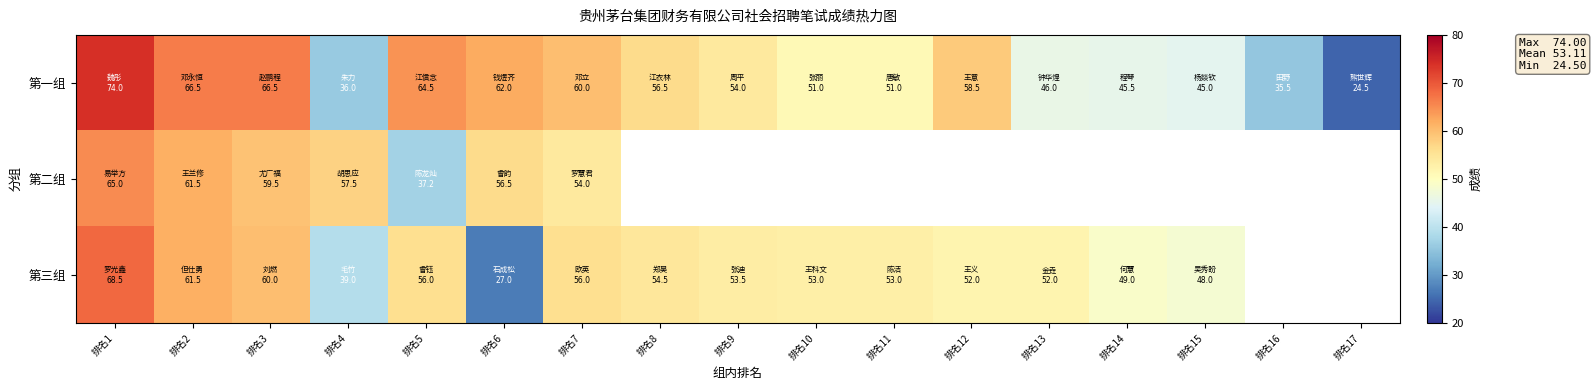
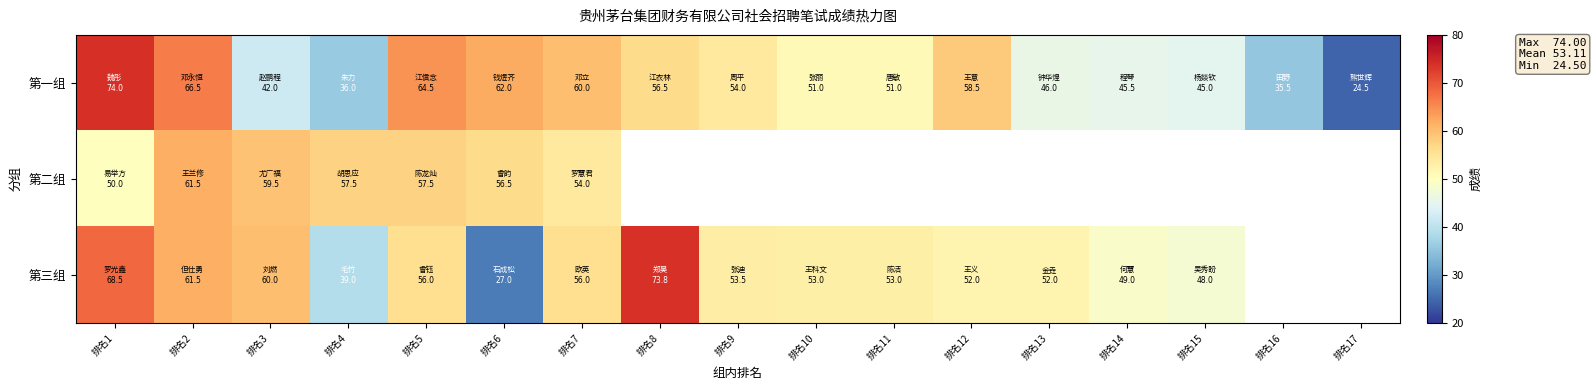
第一组, 排名3: 66.5 -> 42.0
第二组, 排名1: 65.0 -> 50.0
第二组, 排名5: 37.2 -> 57.5
第三组, 排名8: 54.5 -> 73.8
